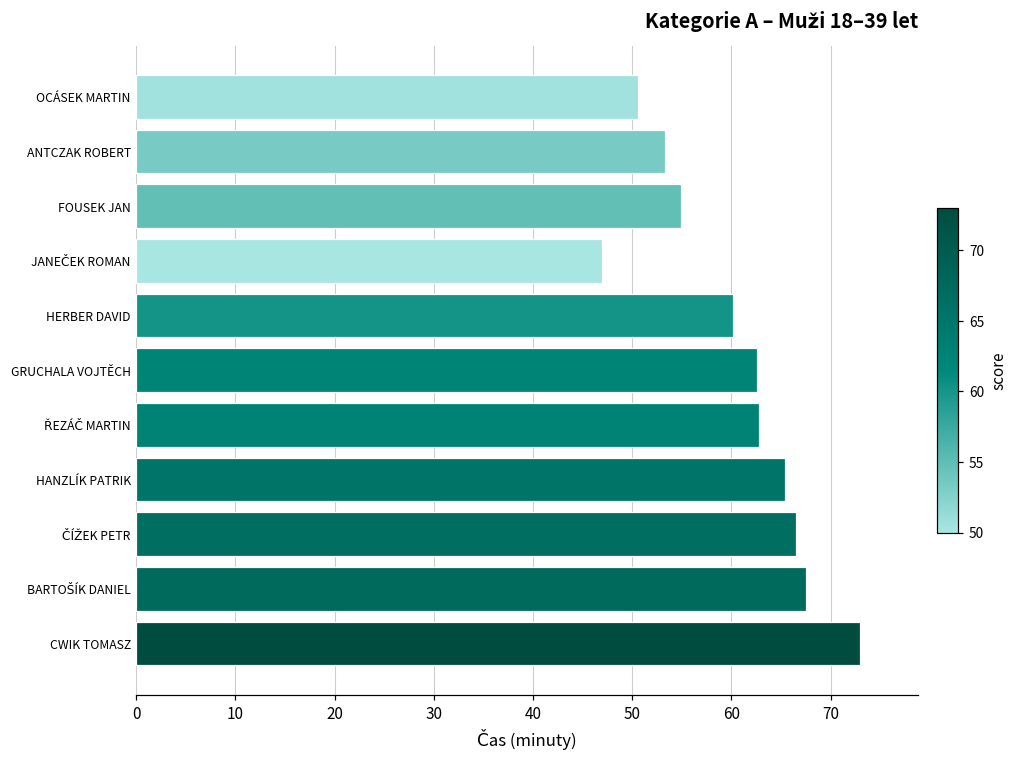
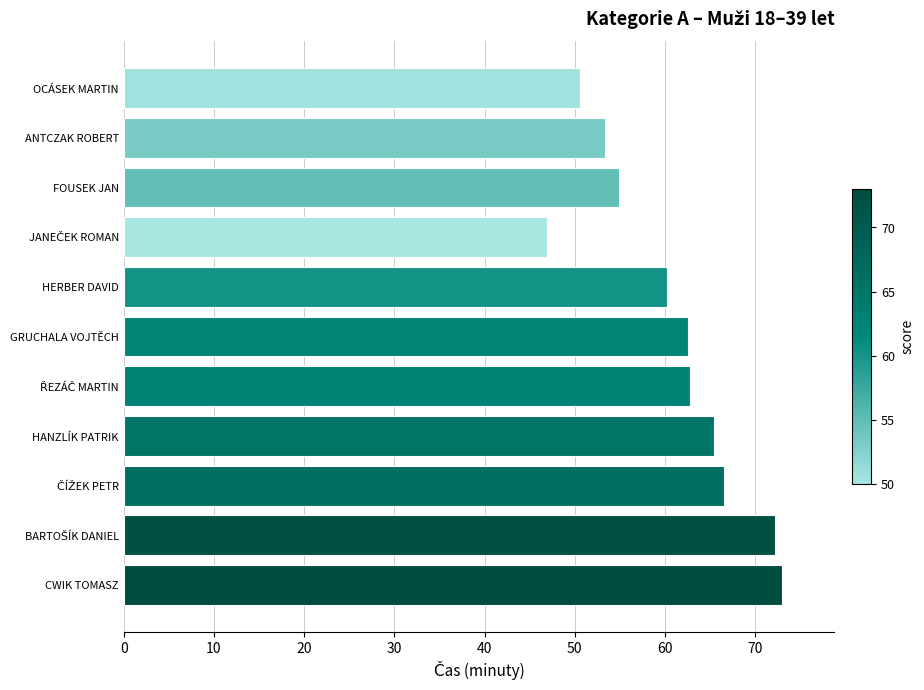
BARTOŠÍK DANIEL: 67 -> 72
